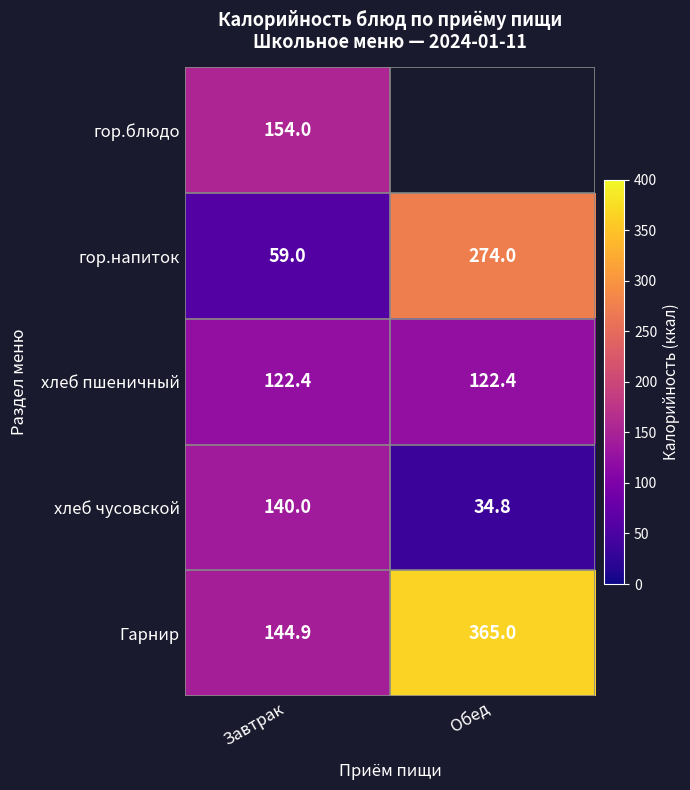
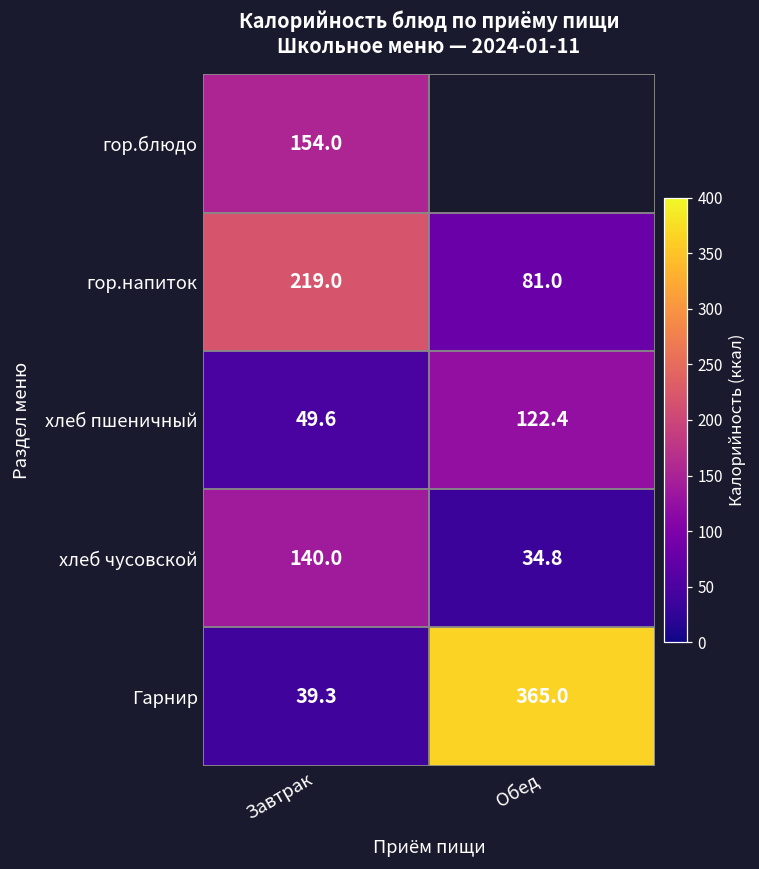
гор.напиток, Завтрак: 59.0 -> 219.0
гор.напиток, Обед: 274.0 -> 81.0
хлеб пшеничный, Завтрак: 122.4 -> 49.6
Гарнир, Завтрак: 144.9 -> 39.3
